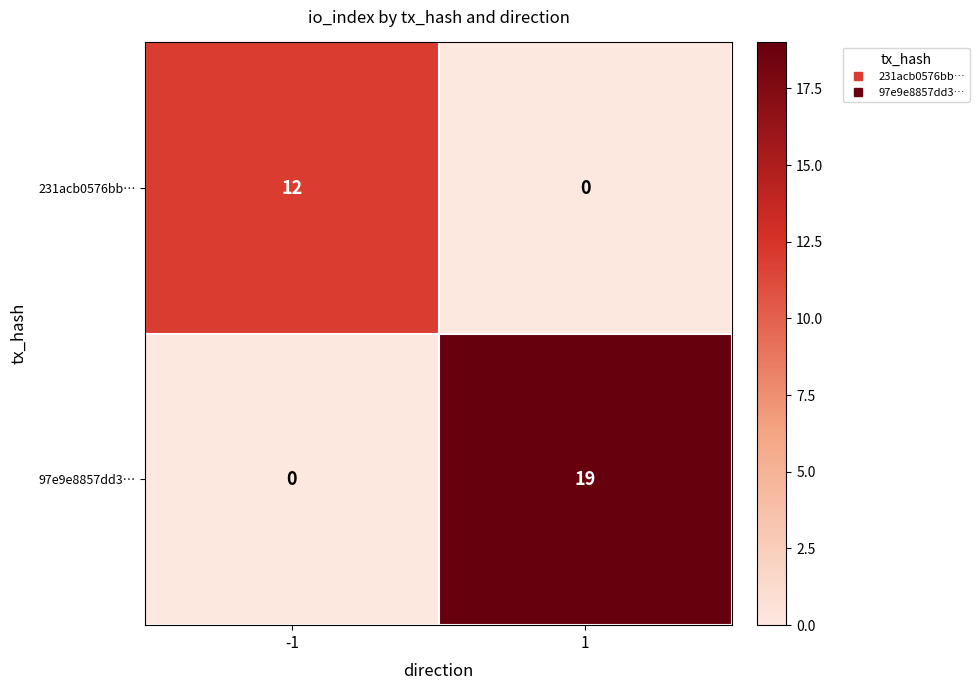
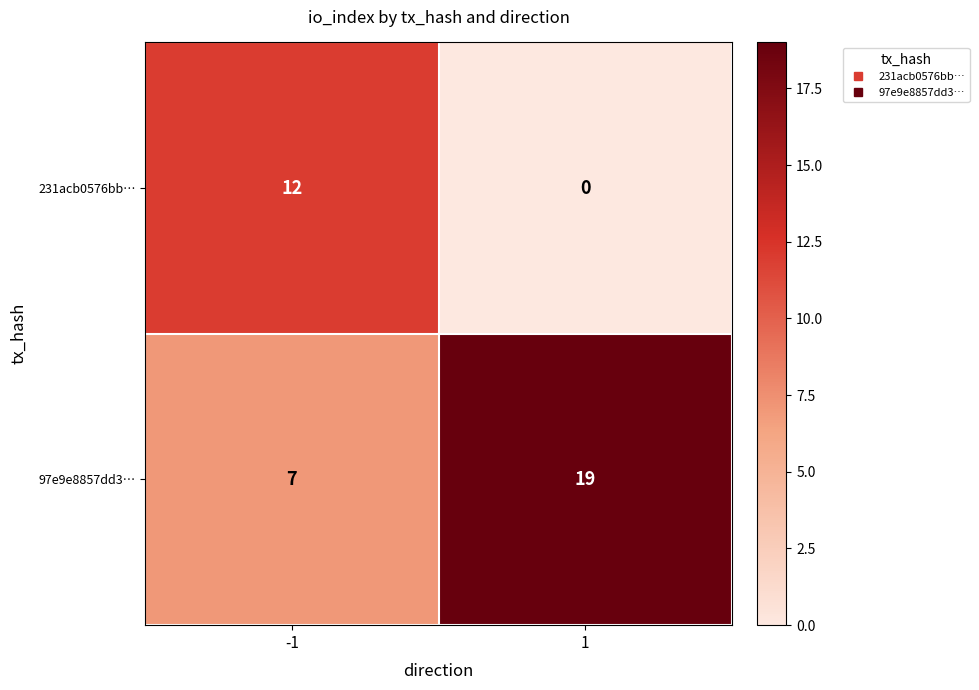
97e9e8857dd3…, -1: 0 -> 7
